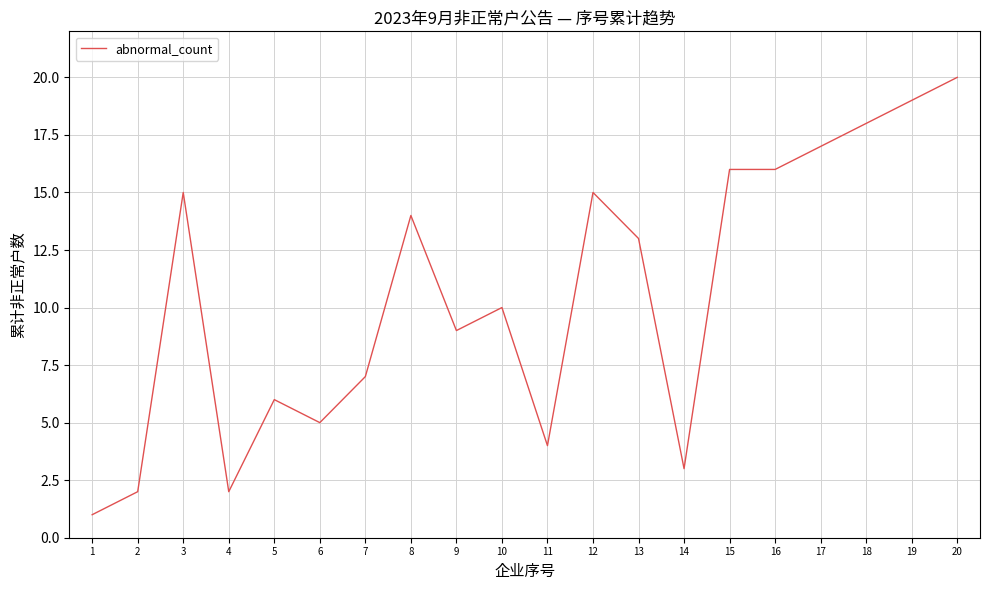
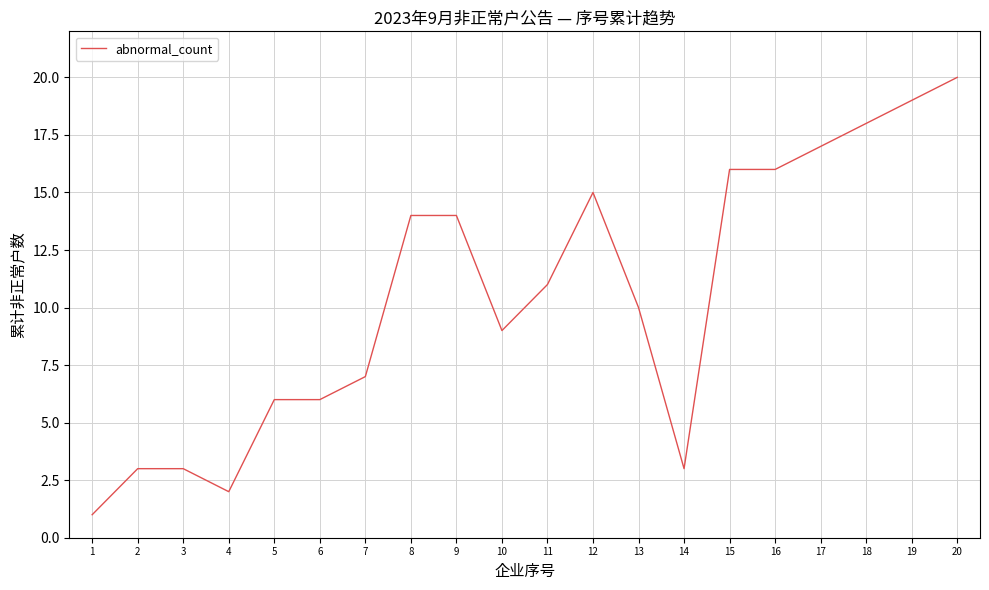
2: 2 -> 3
3: 15 -> 3
6: 5 -> 6
9: 9 -> 14
10: 10 -> 9
11: 4 -> 11
13: 13 -> 10
